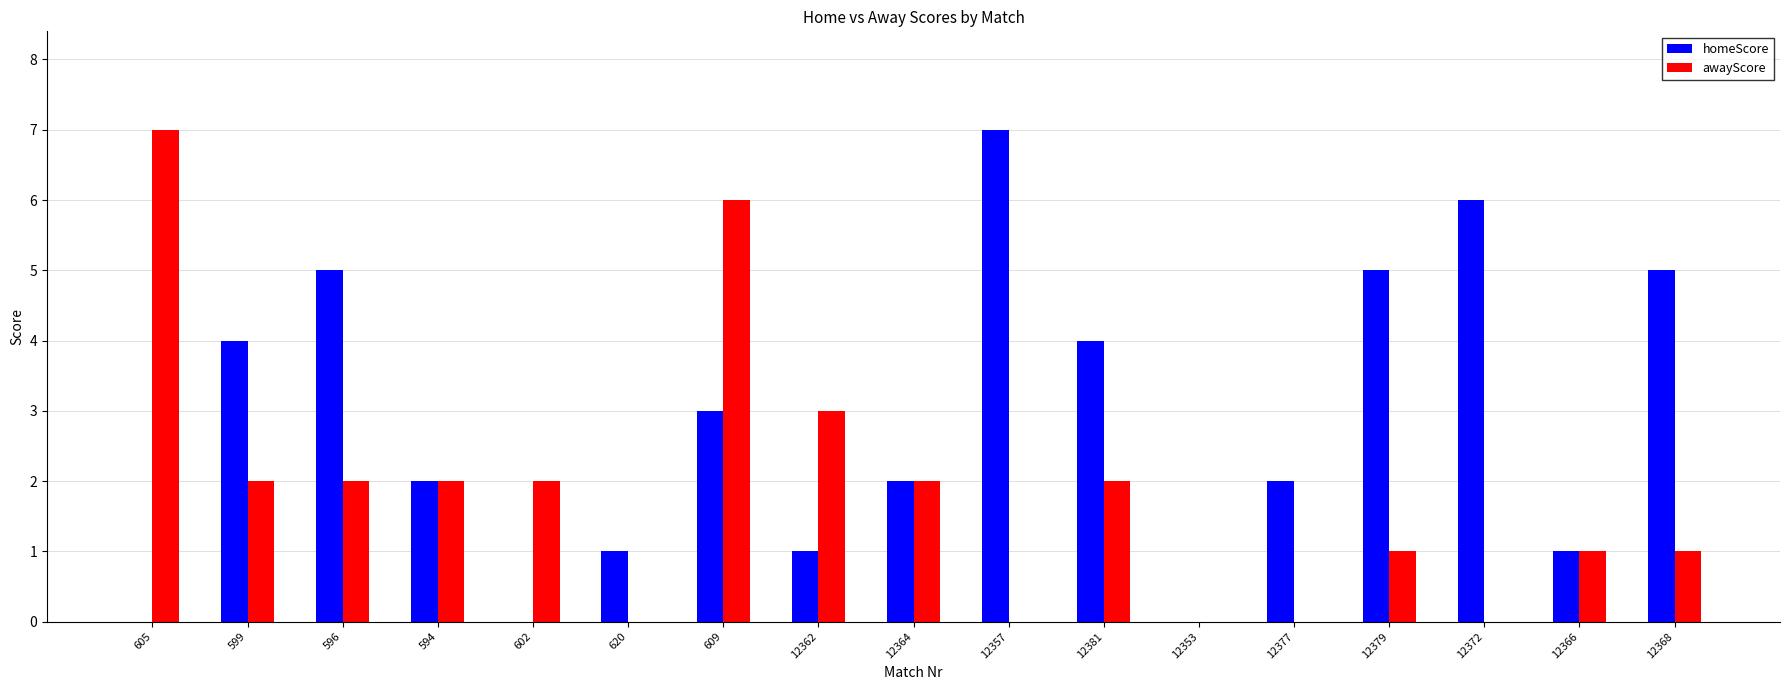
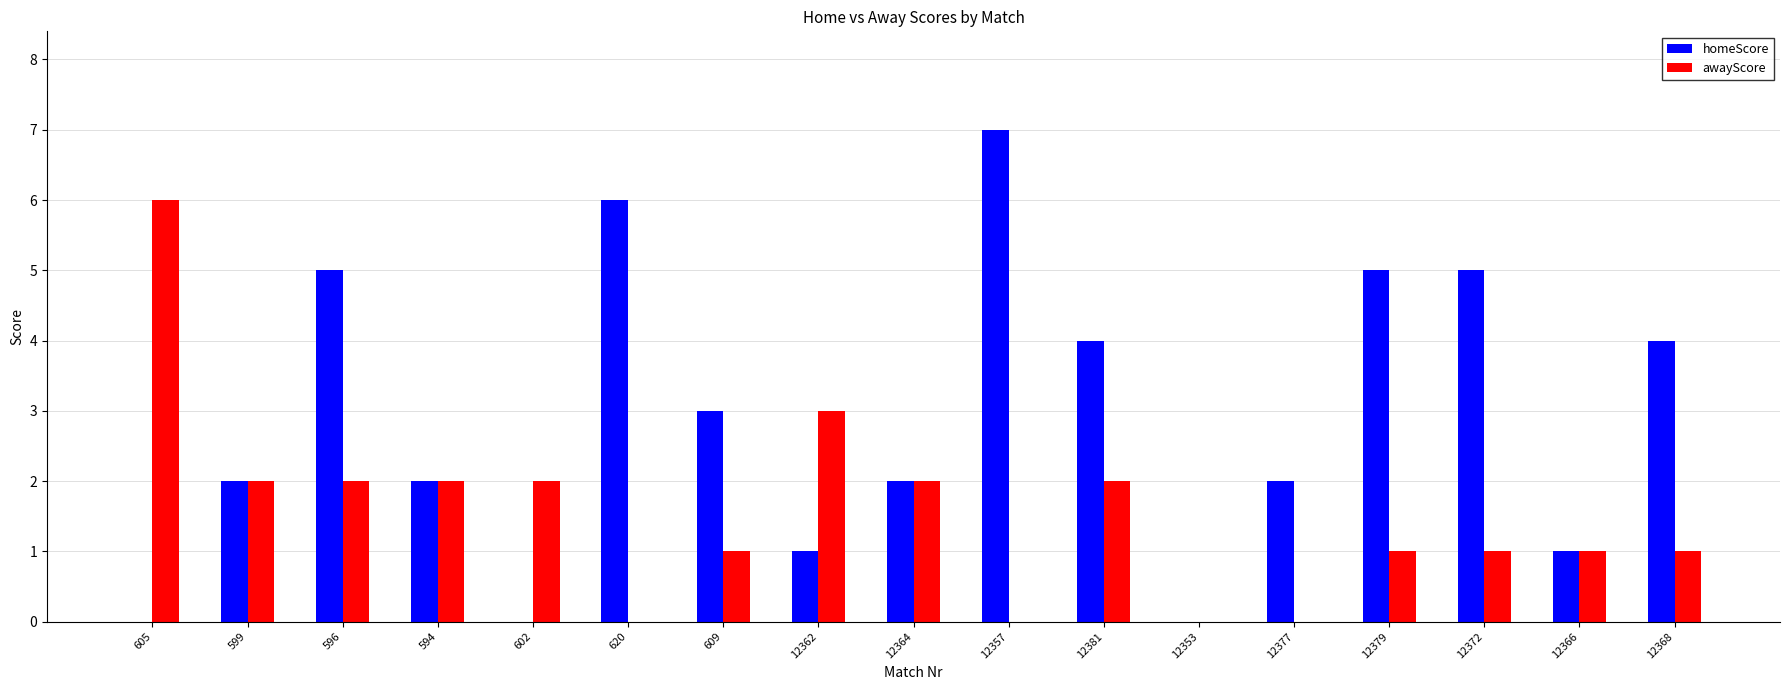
awayScore, 605: 7 -> 6
homeScore, 599: 4 -> 2
homeScore, 620: 1 -> 6
awayScore, 609: 6 -> 1
homeScore, 12372: 6 -> 5
awayScore, 12372: 0 -> 1
homeScore, 12368: 5 -> 4
